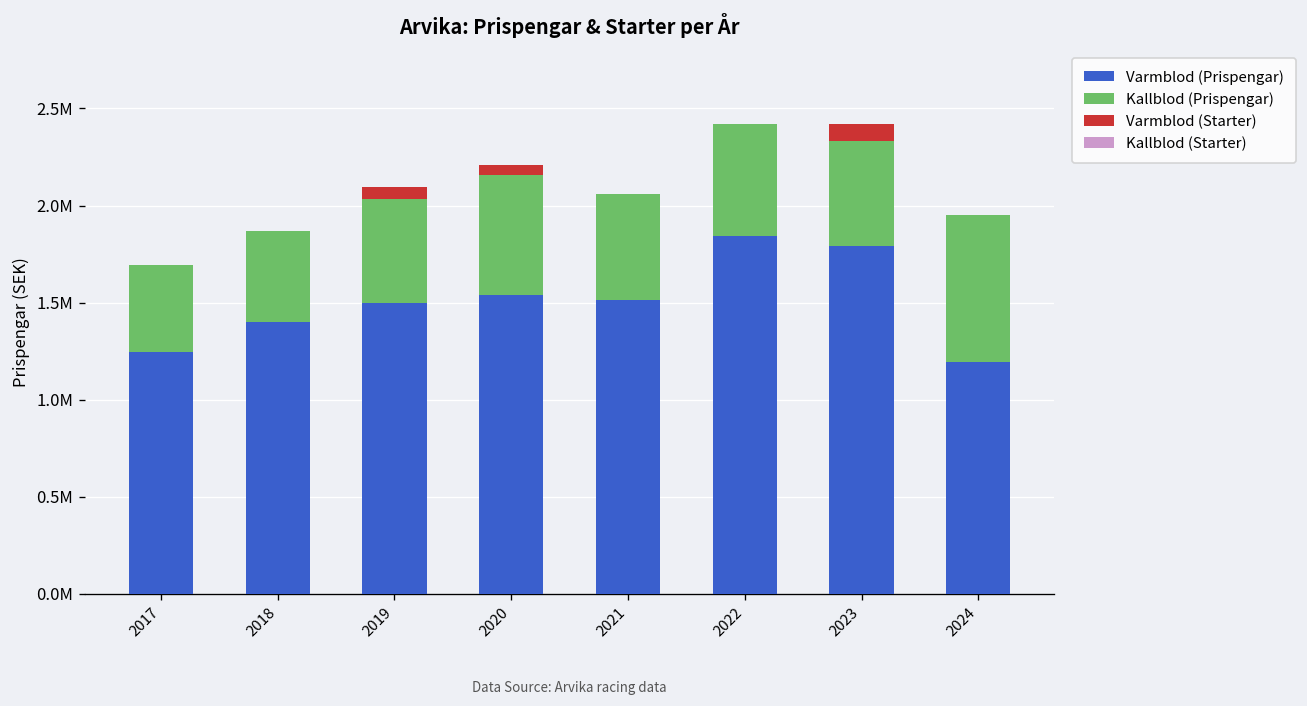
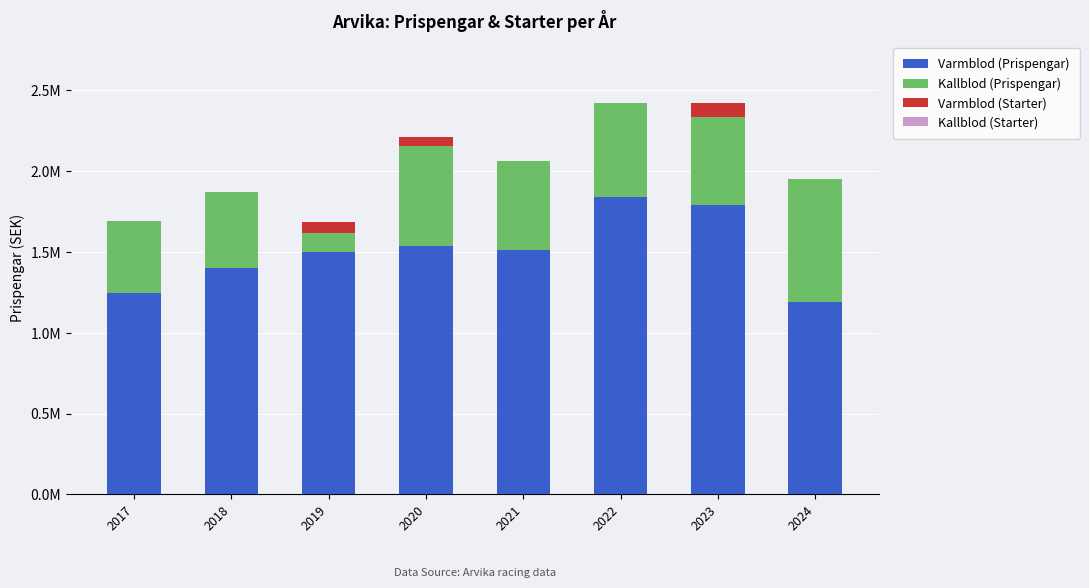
Kallblod (Prispengar), 2019: 540000 -> 120000
